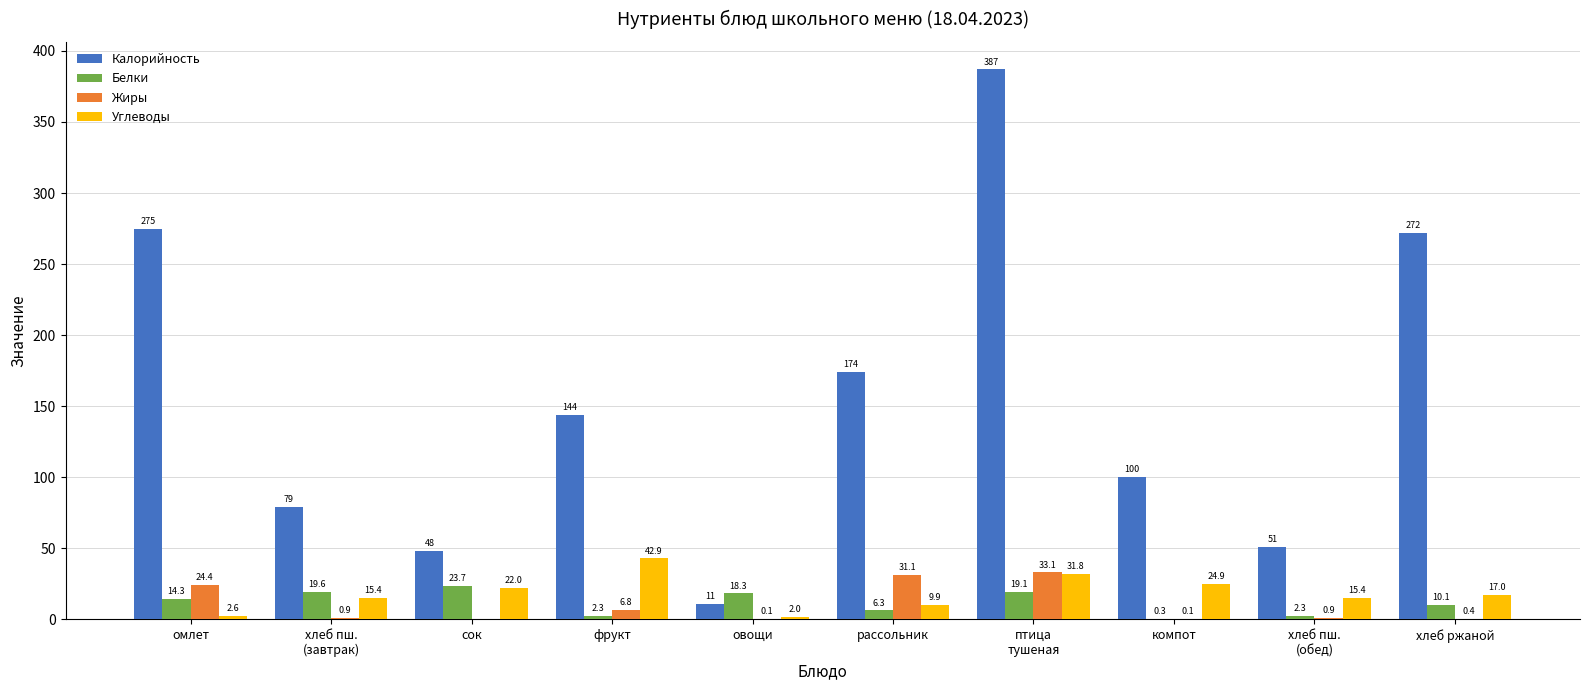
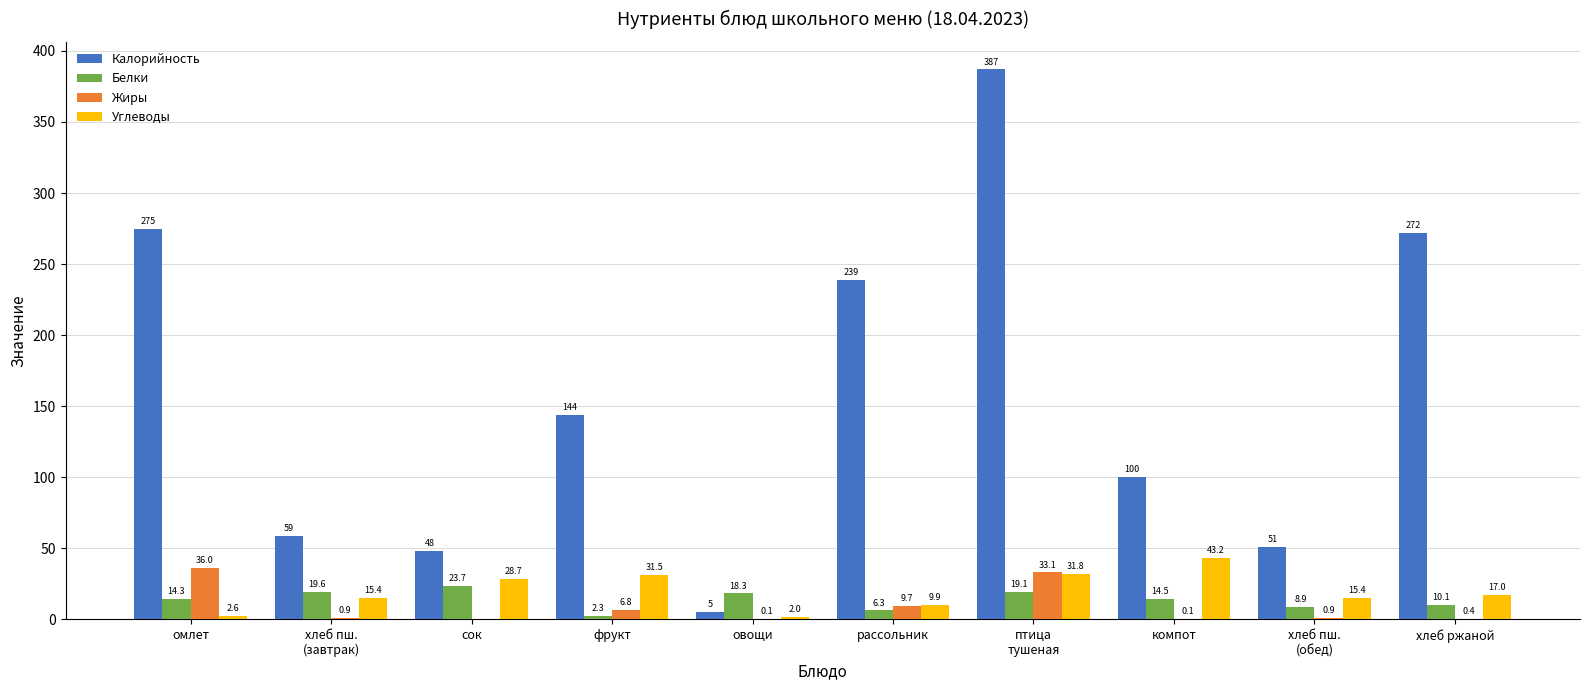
Жиры, омлет: 24.4 -> 36.0
Калорийность, хлеб пш. (завтрак): 79 -> 59
Углеводы, сок: 22.0 -> 28.7
Углеводы, фрукт: 42.9 -> 31.5
Калорийность, овощи: 11 -> 5
Калорийность, рассольник: 174 -> 239
Жиры, рассольник: 31.1 -> 9.7
Белки, компот: 0.3 -> 14.5
Углеводы, компот: 24.9 -> 43.2
Белки, хлеб пш. (обед): 2.3 -> 8.9
